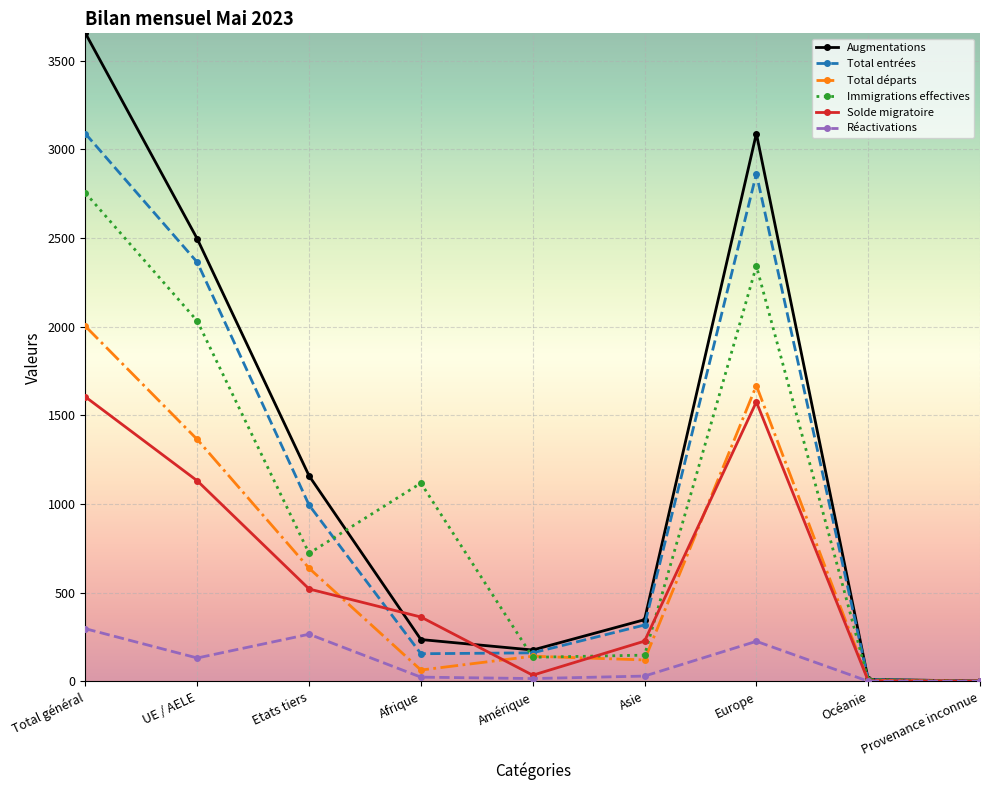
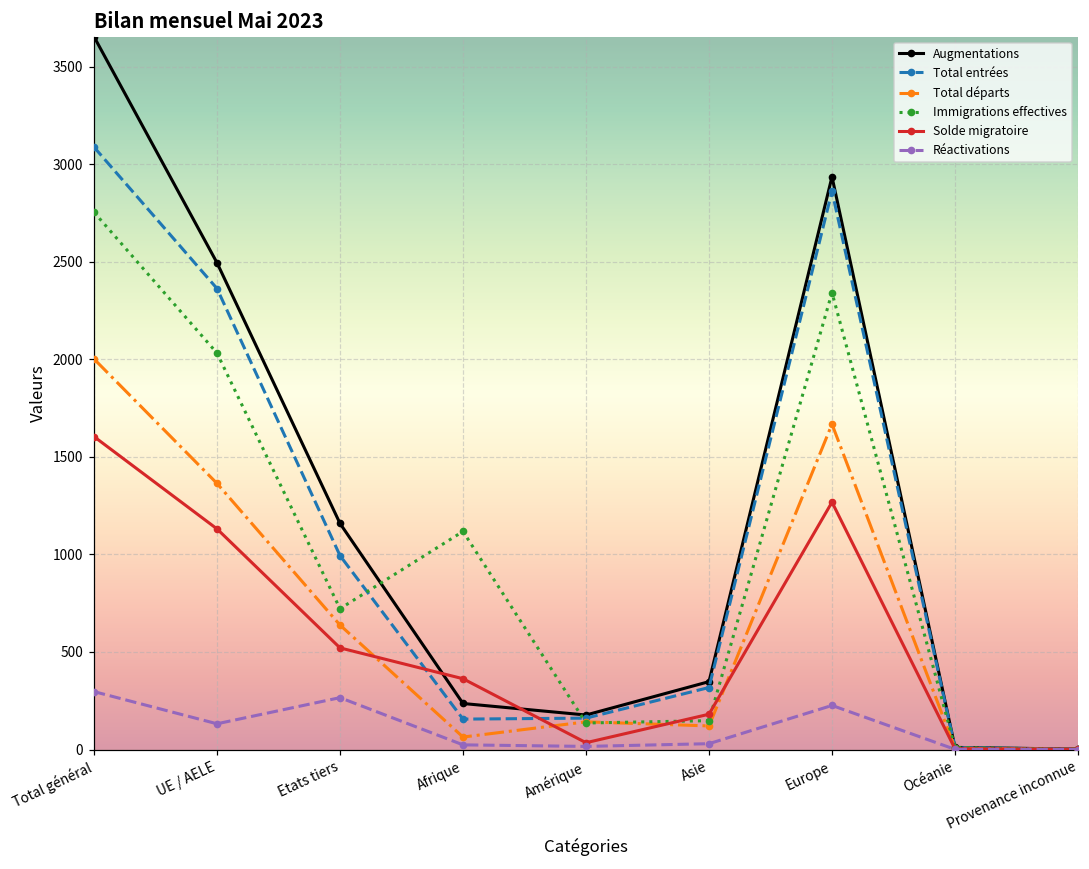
Solde migratoire, Asie: 230 -> 180
Augmentations, Europe: 3090 -> 2940
Solde migratoire, Europe: 1580 -> 1270
